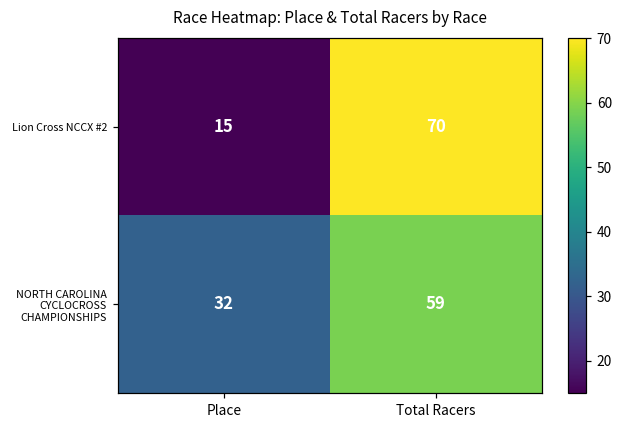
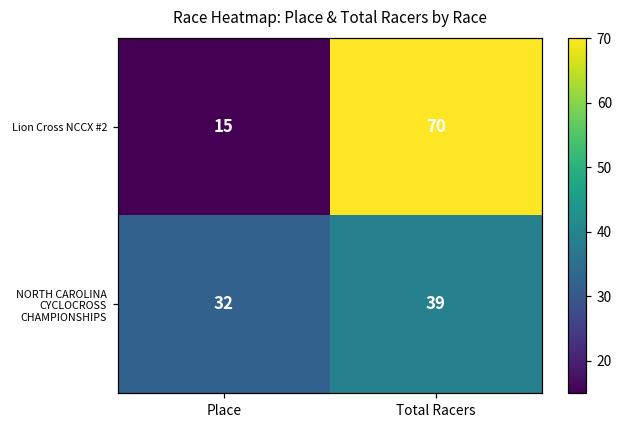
NORTH CAROLINA CYCLOCROSS CHAMPIONSHIPS, Total Racers: 59 -> 39
